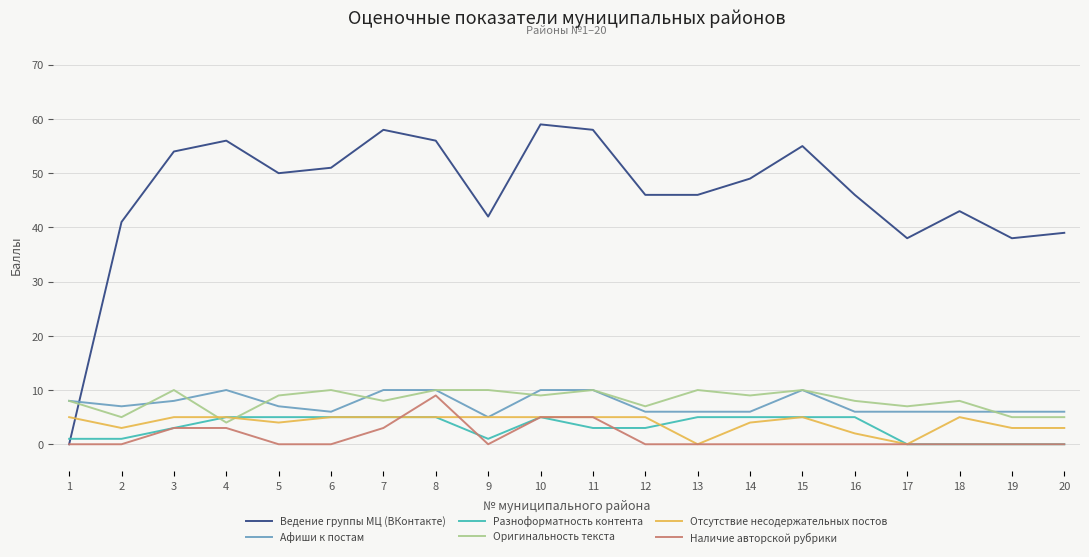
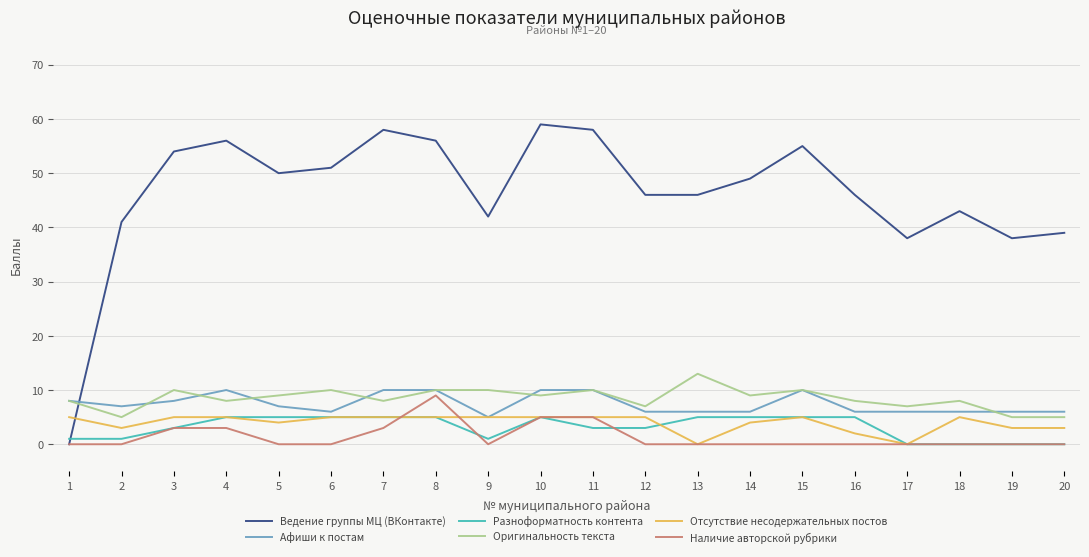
Оригинальность текста, 4: 4 -> 8
Оригинальность текста, 13: 10 -> 13
